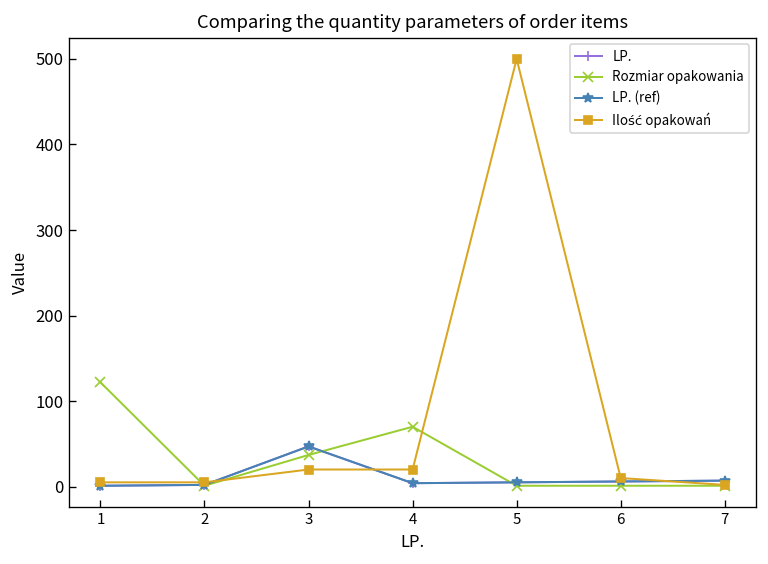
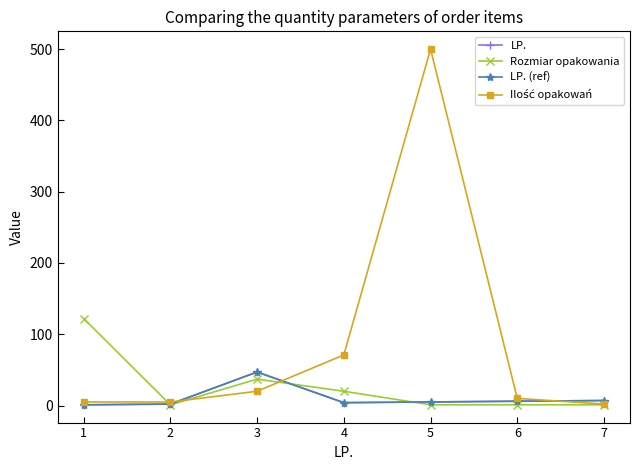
Rozmiar opakowania, 4: 70 -> 20
Ilość opakowań, 4: 20 -> 70
